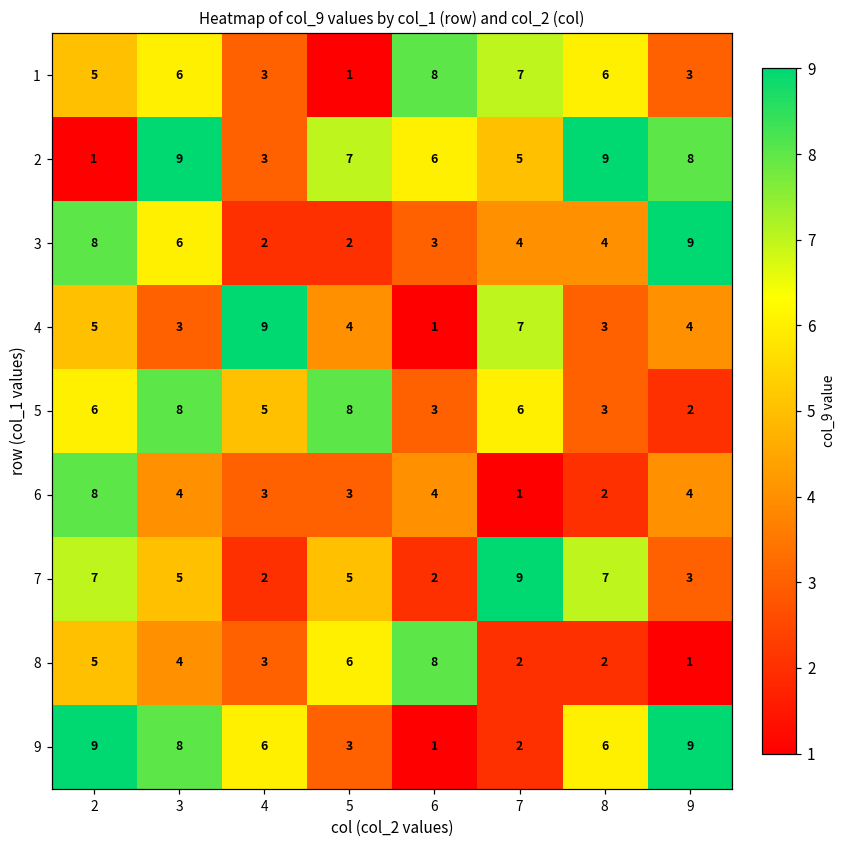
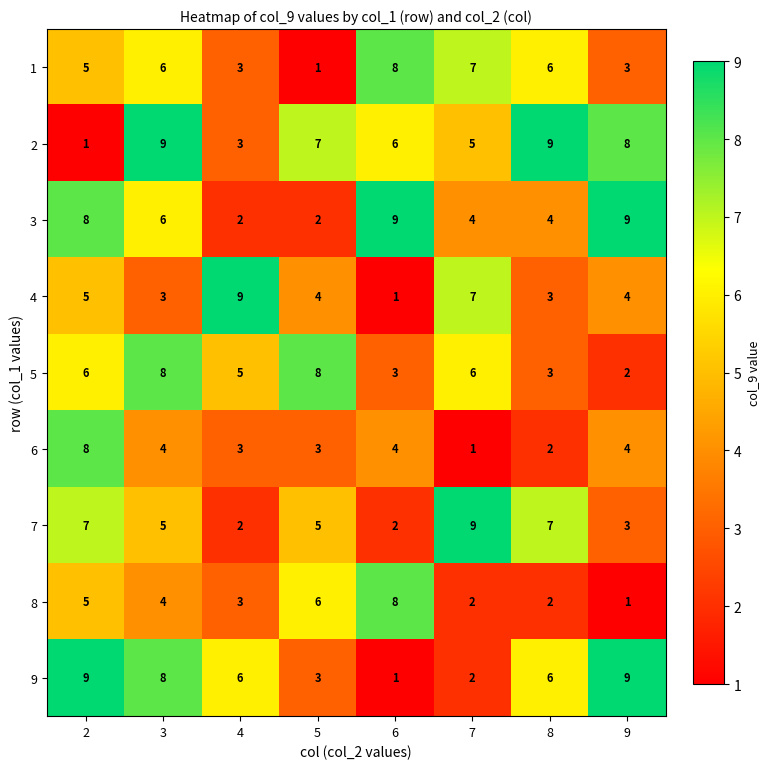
3, 6: 3 -> 9
